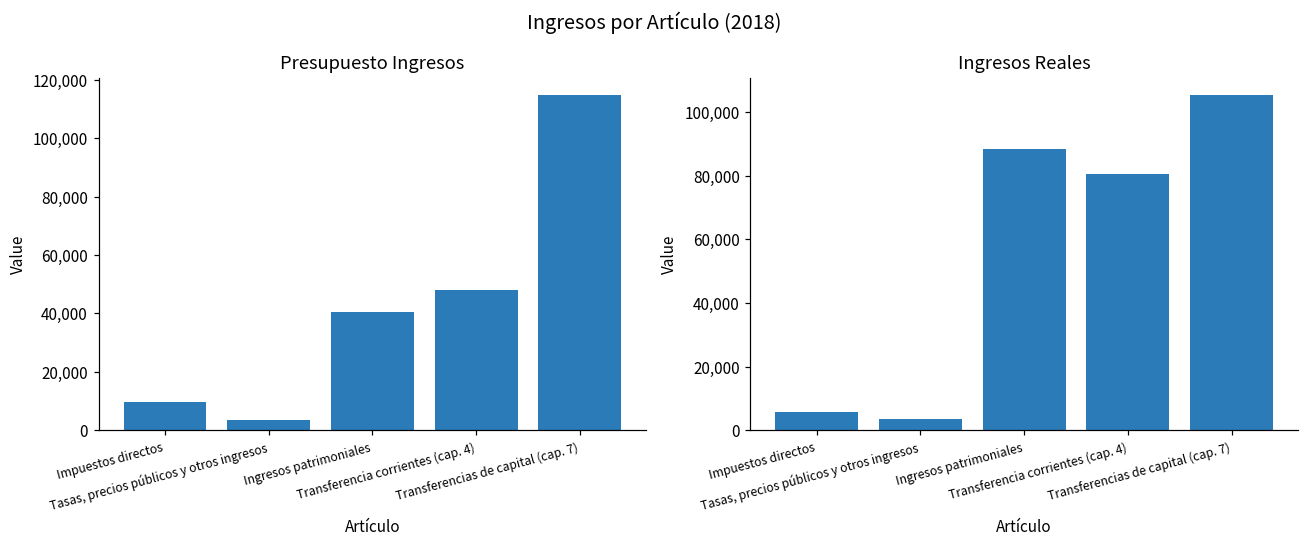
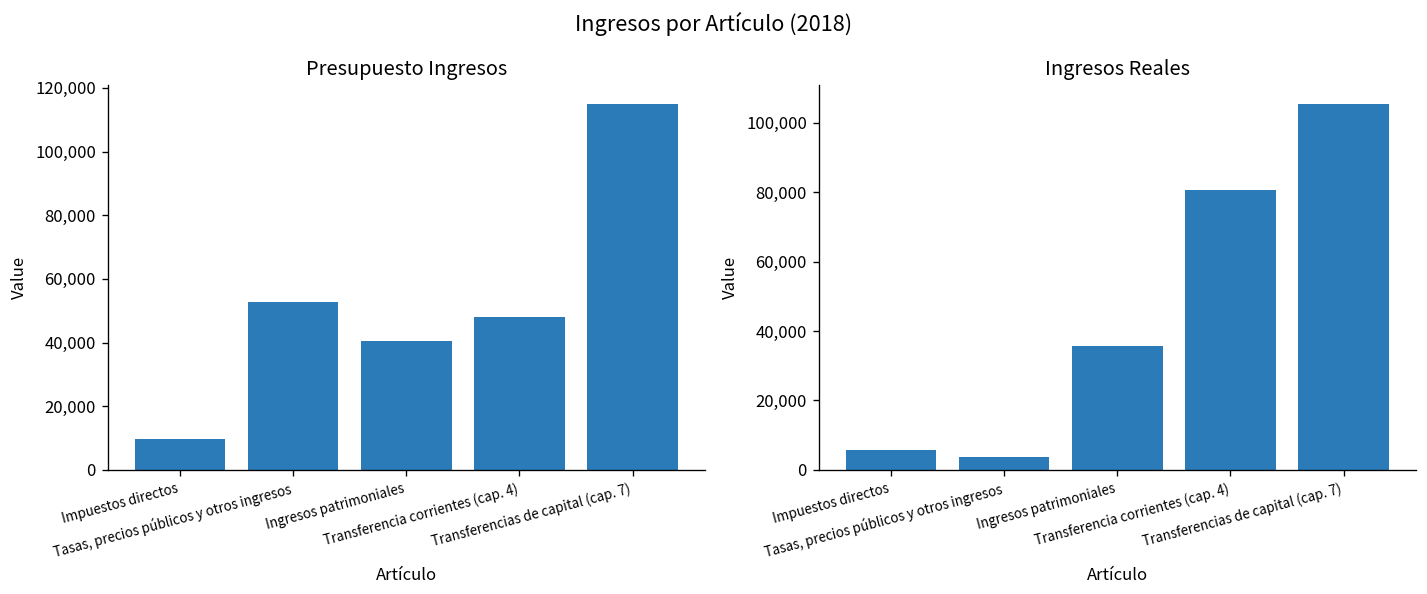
Presupuesto Ingresos, Tasas, precios públicos y otros ingresos: 4,000 -> 53,000
Ingresos Reales, Ingresos patrimoniales: 89,000 -> 36,000
